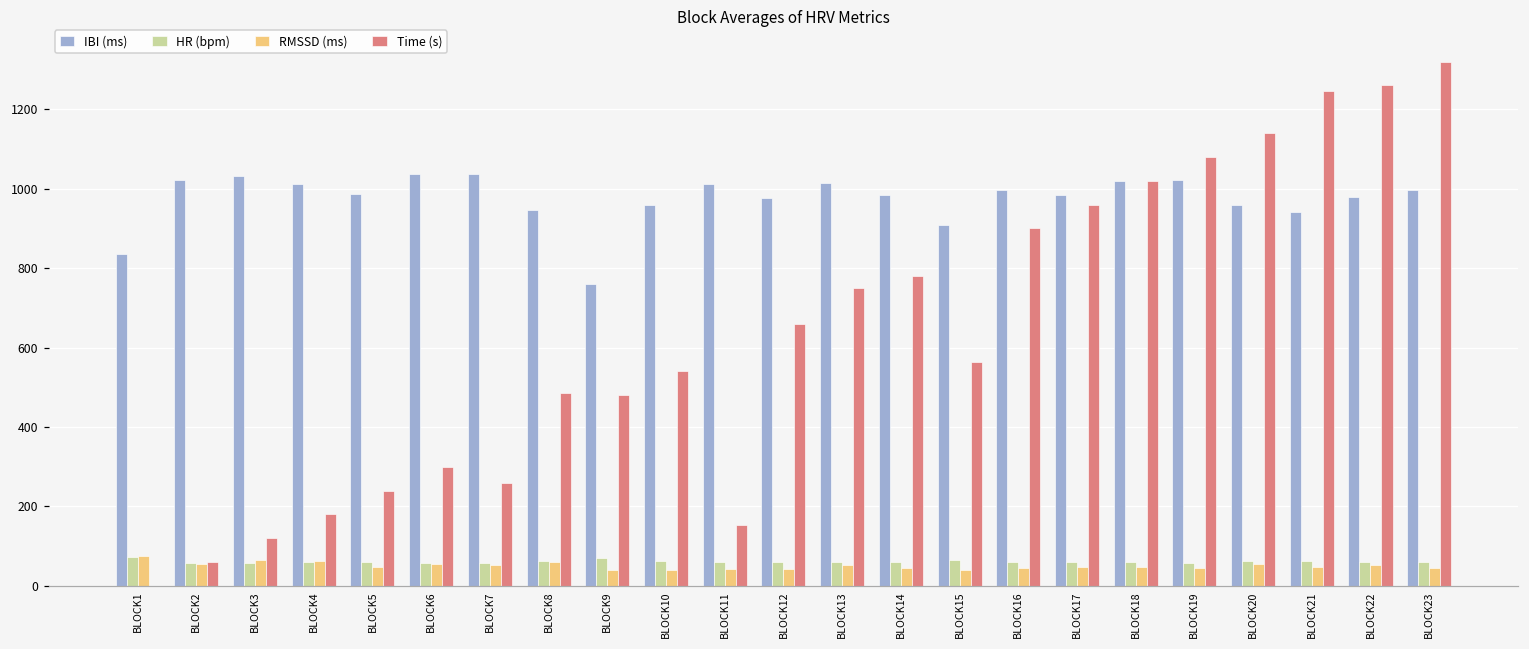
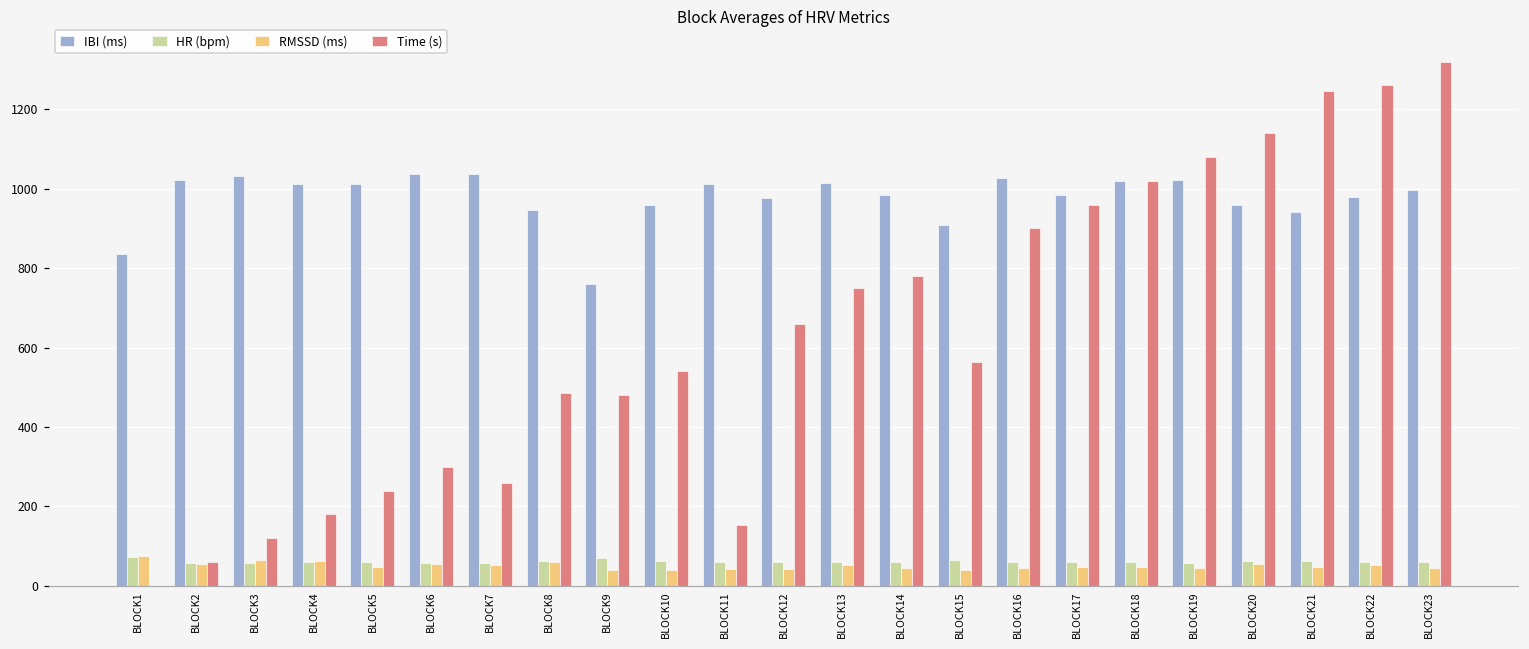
IBI (ms), BLOCK5: 990 -> 1010
IBI (ms), BLOCK16: 1000 -> 1030
